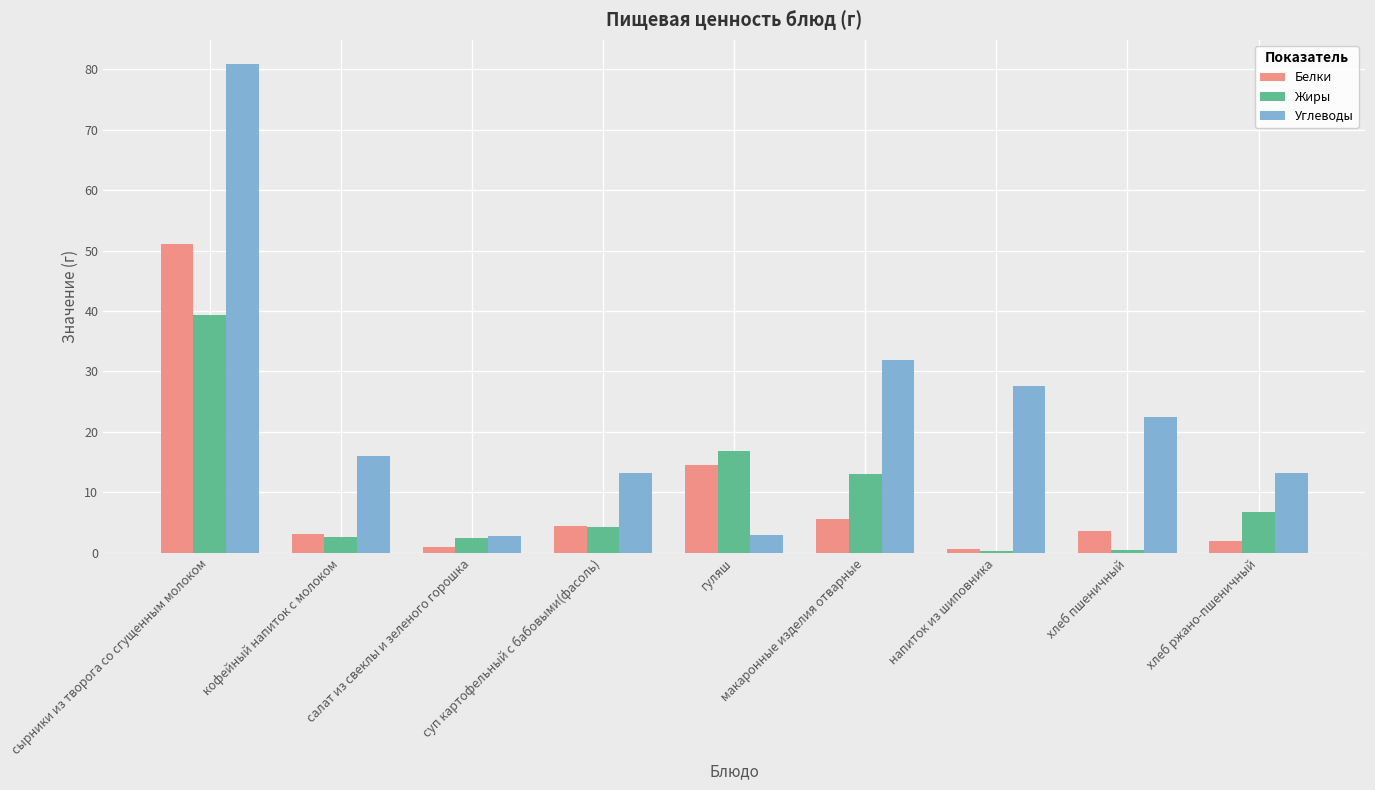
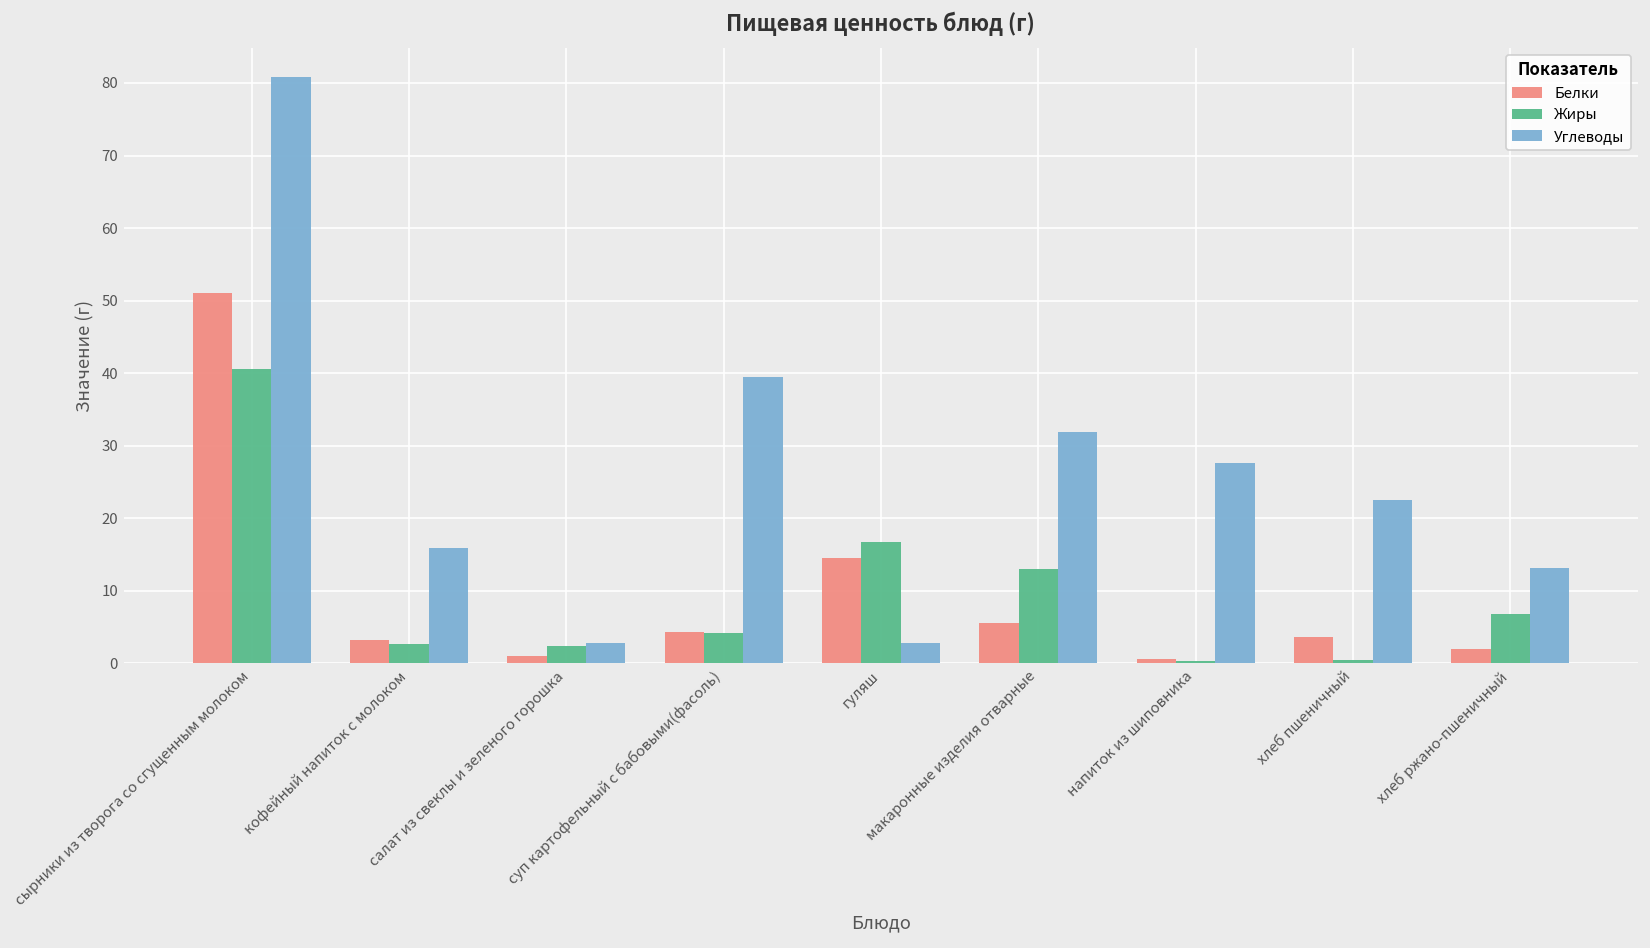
Жиры, сырники из творога со сгущенным молоком: 39 -> 41
Углеводы, суп картофельный с бабовыми(фасоль): 13 -> 39
